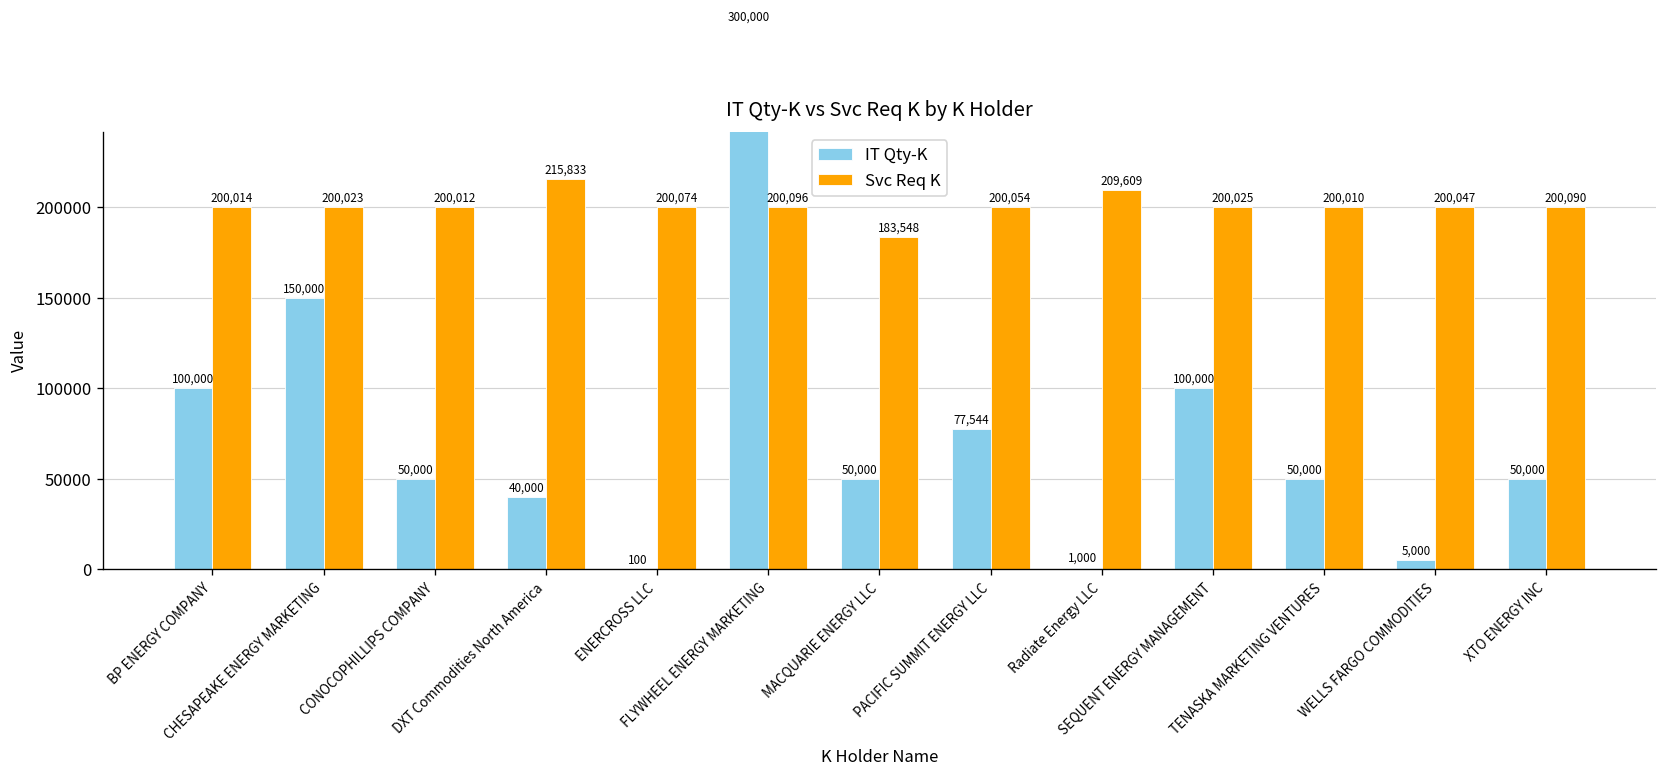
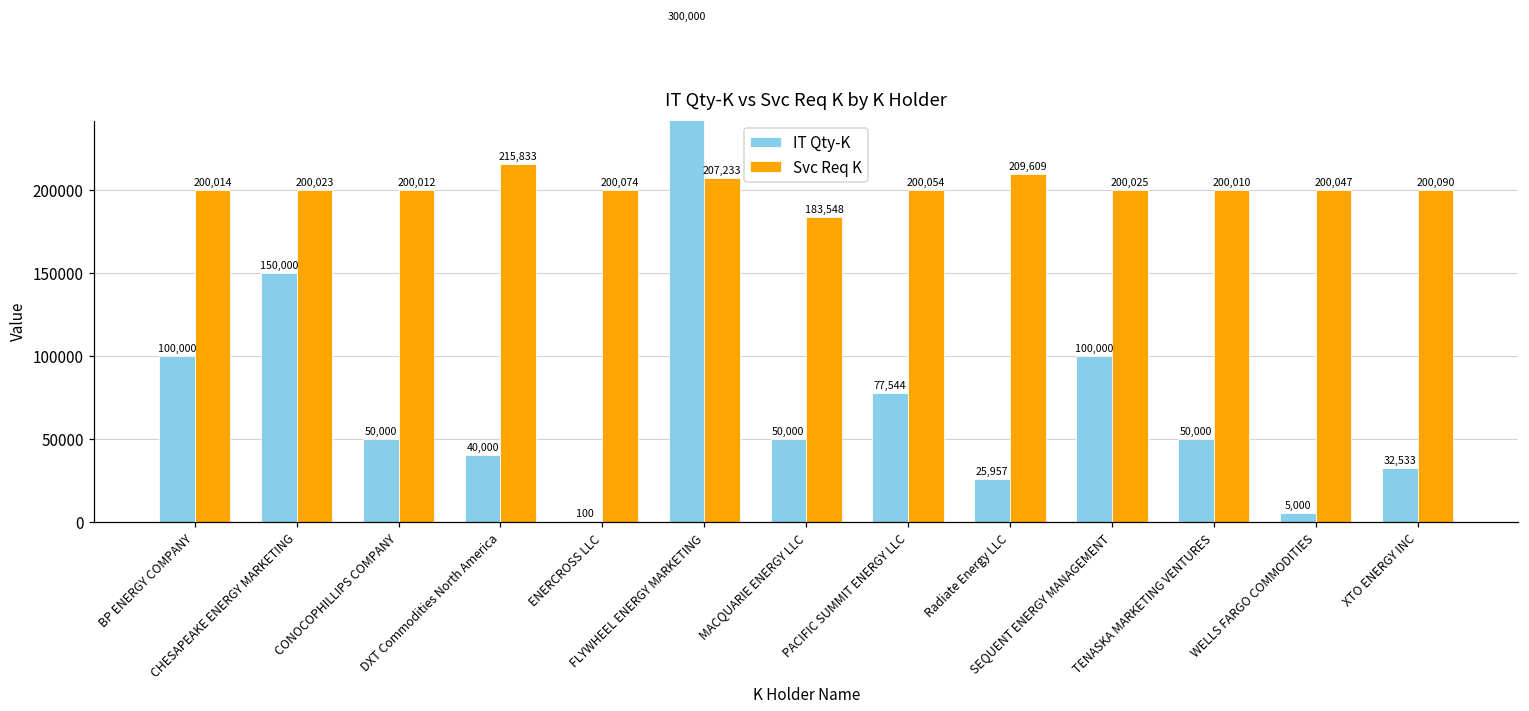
Svc Req K, FLYWHEEL ENERGY MARKETING: 200,096 -> 207,233
IT Qty-K, Radiate Energy LLC: 1,000 -> 25,957
IT Qty-K, XTO ENERGY INC: 50,000 -> 32,533
